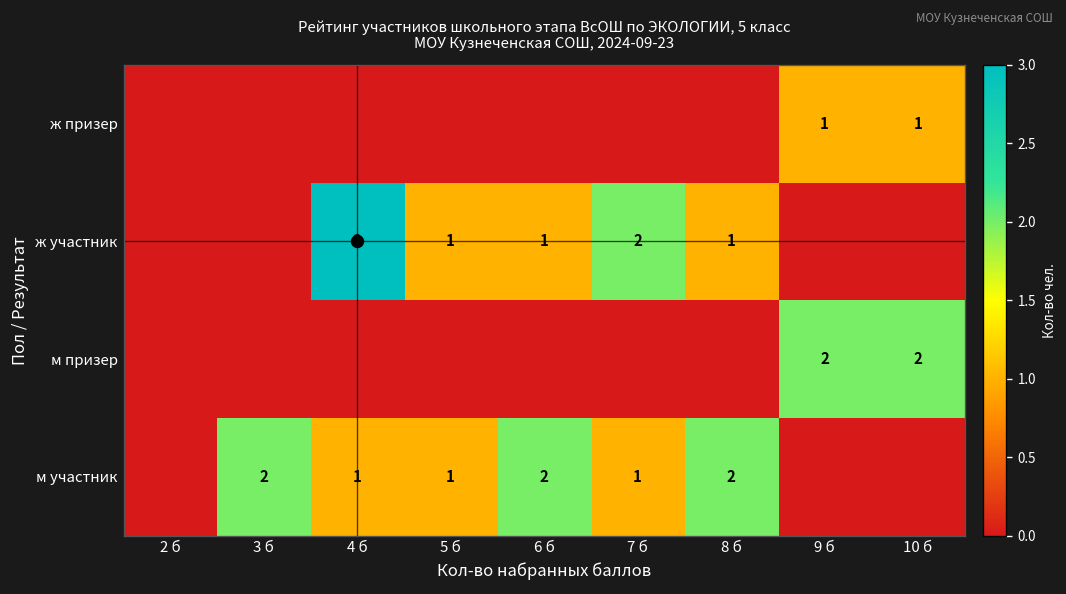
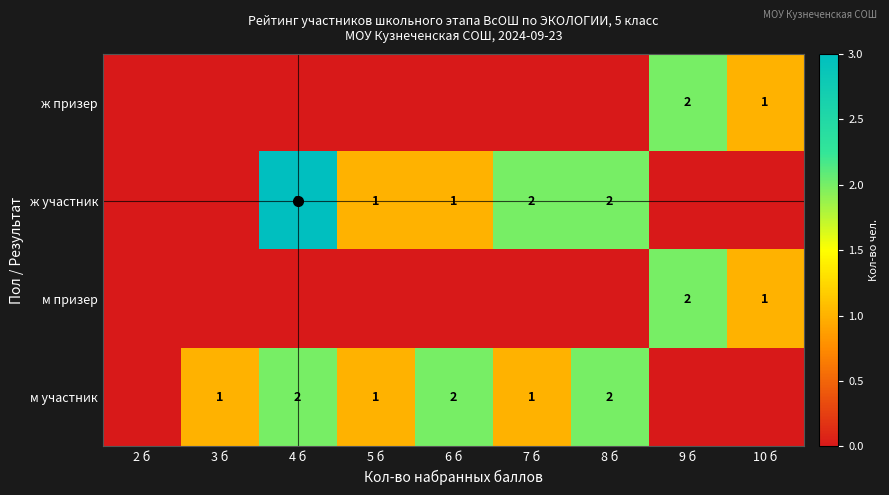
ж призер, 9 б: 1 -> 2
ж участник, 8 б: 1 -> 2
м призер, 10 б: 2 -> 1
м участник, 3 б: 2 -> 1
м участник, 4 б: 1 -> 2
